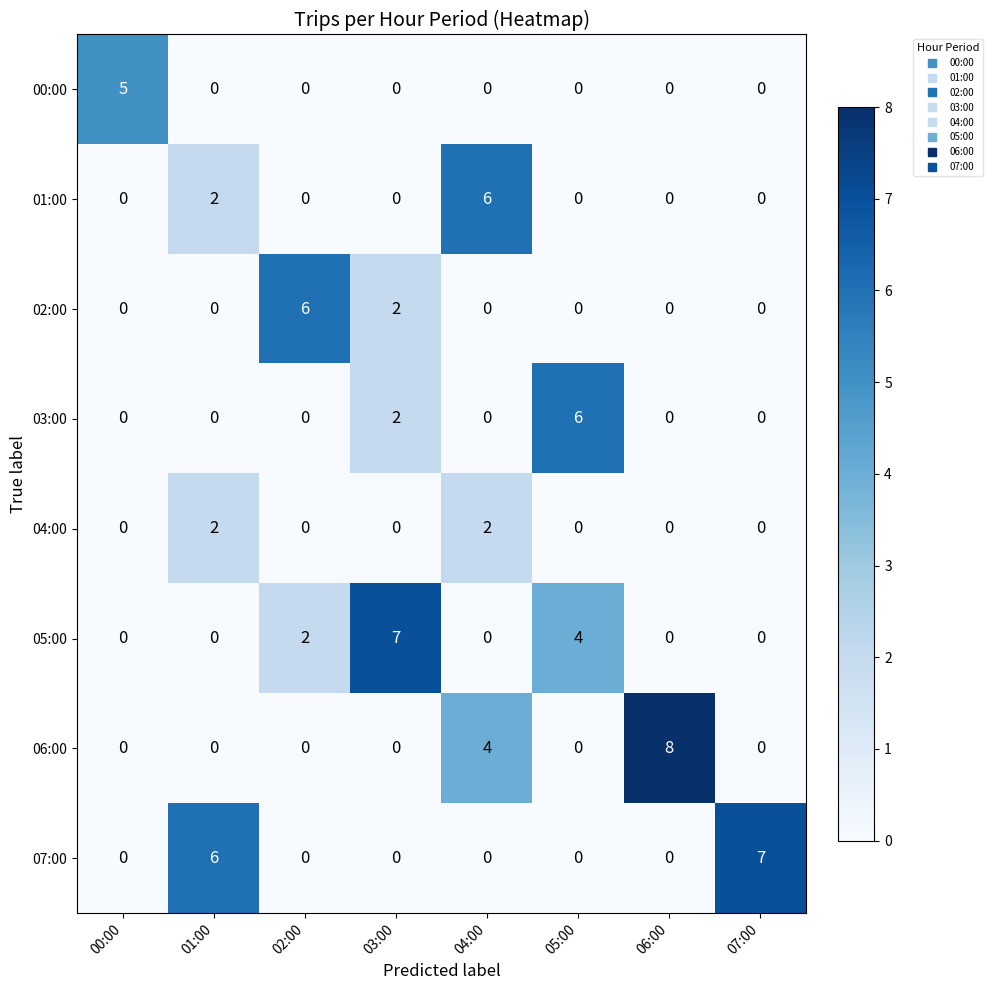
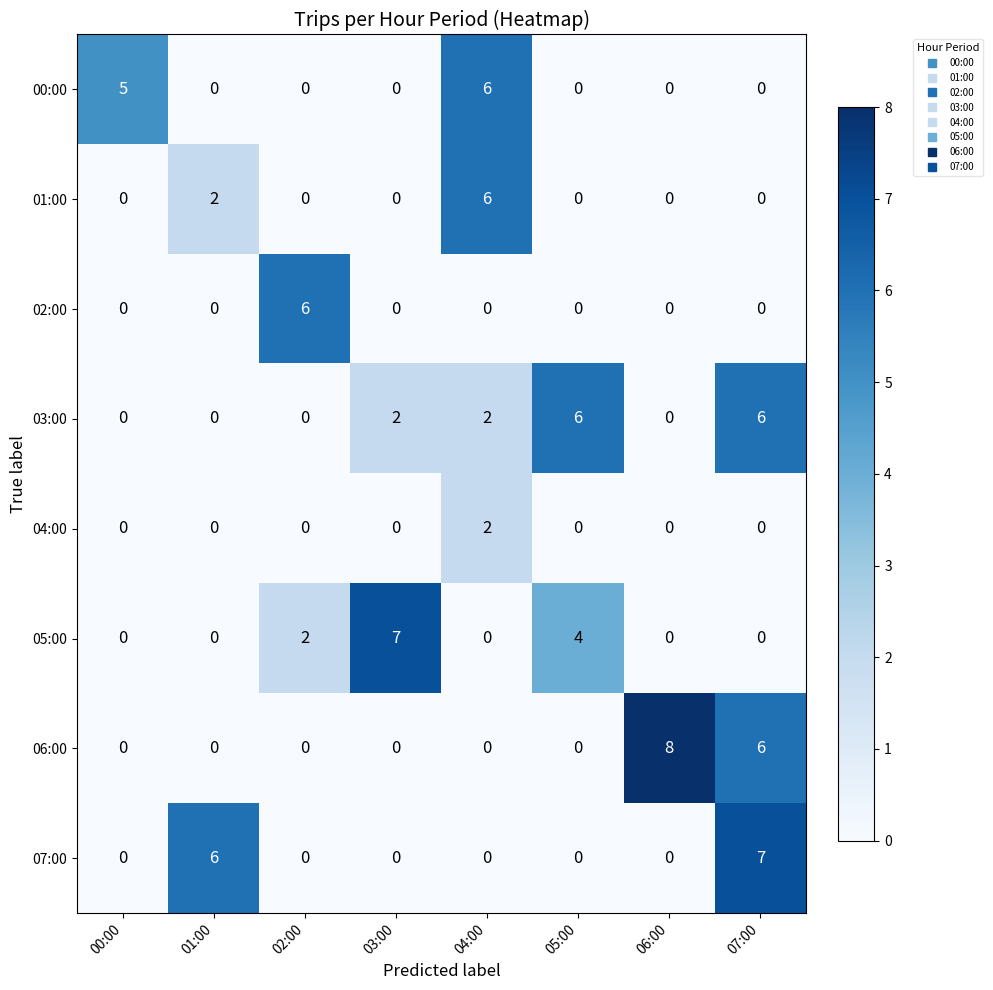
00:00, 04:00: 0 -> 6
02:00, 03:00: 2 -> 0
03:00, 04:00: 0 -> 2
03:00, 07:00: 0 -> 6
04:00, 01:00: 2 -> 0
06:00, 04:00: 4 -> 0
06:00, 07:00: 0 -> 6
